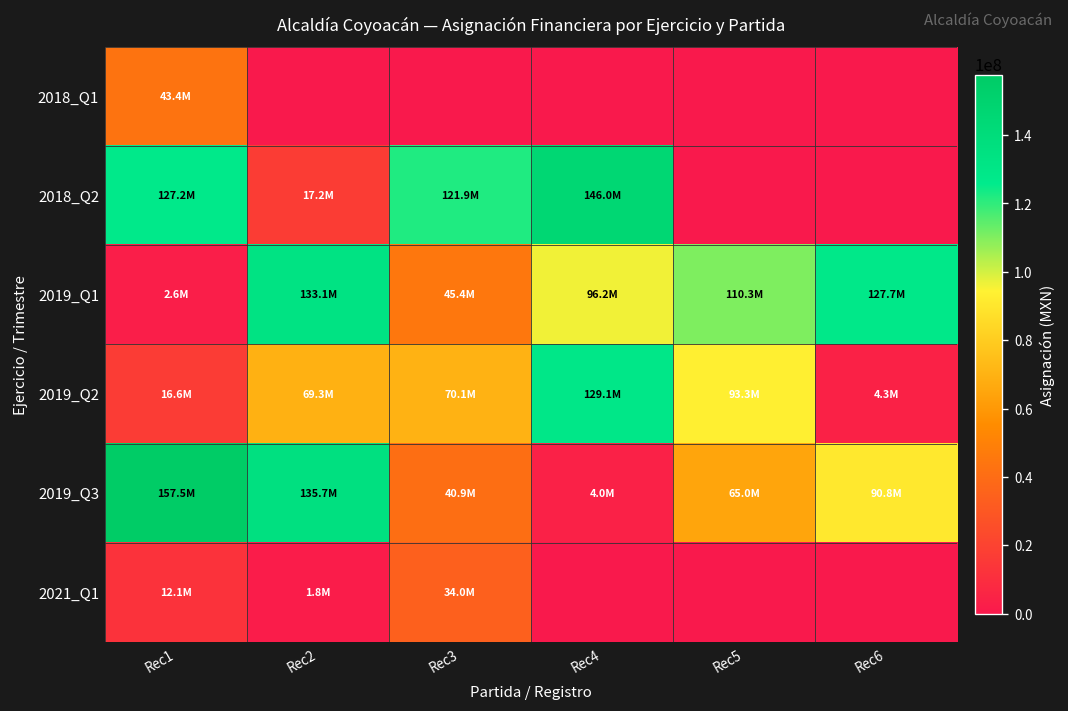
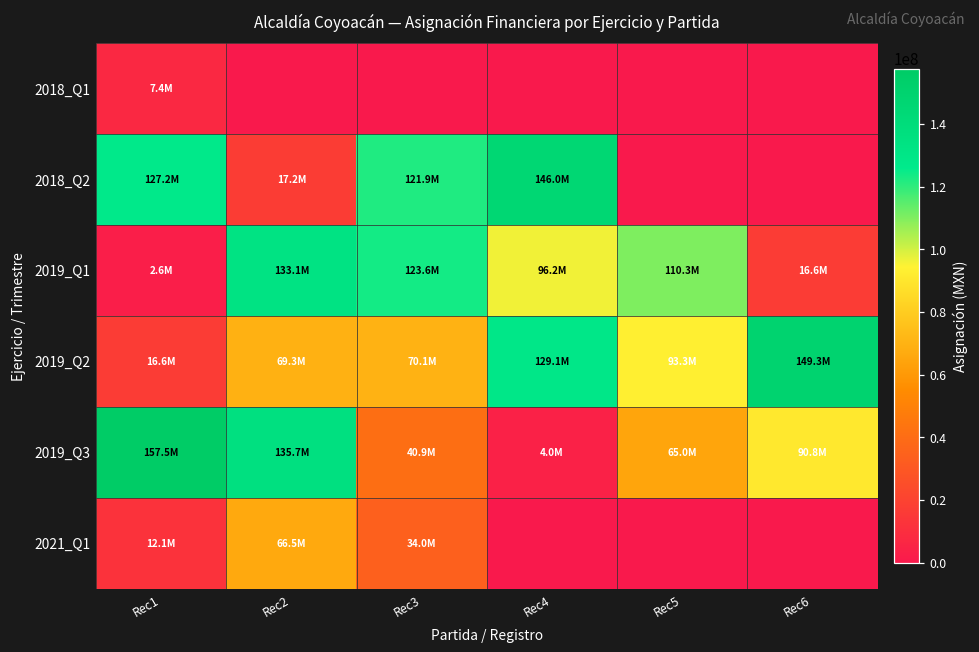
2018_Q1, Rec1: 43.4M -> 7.4M
2019_Q1, Rec3: 45.4M -> 123.6M
2019_Q1, Rec6: 127.7M -> 16.6M
2019_Q2, Rec6: 4.3M -> 149.3M
2021_Q1, Rec2: 1.8M -> 66.5M
